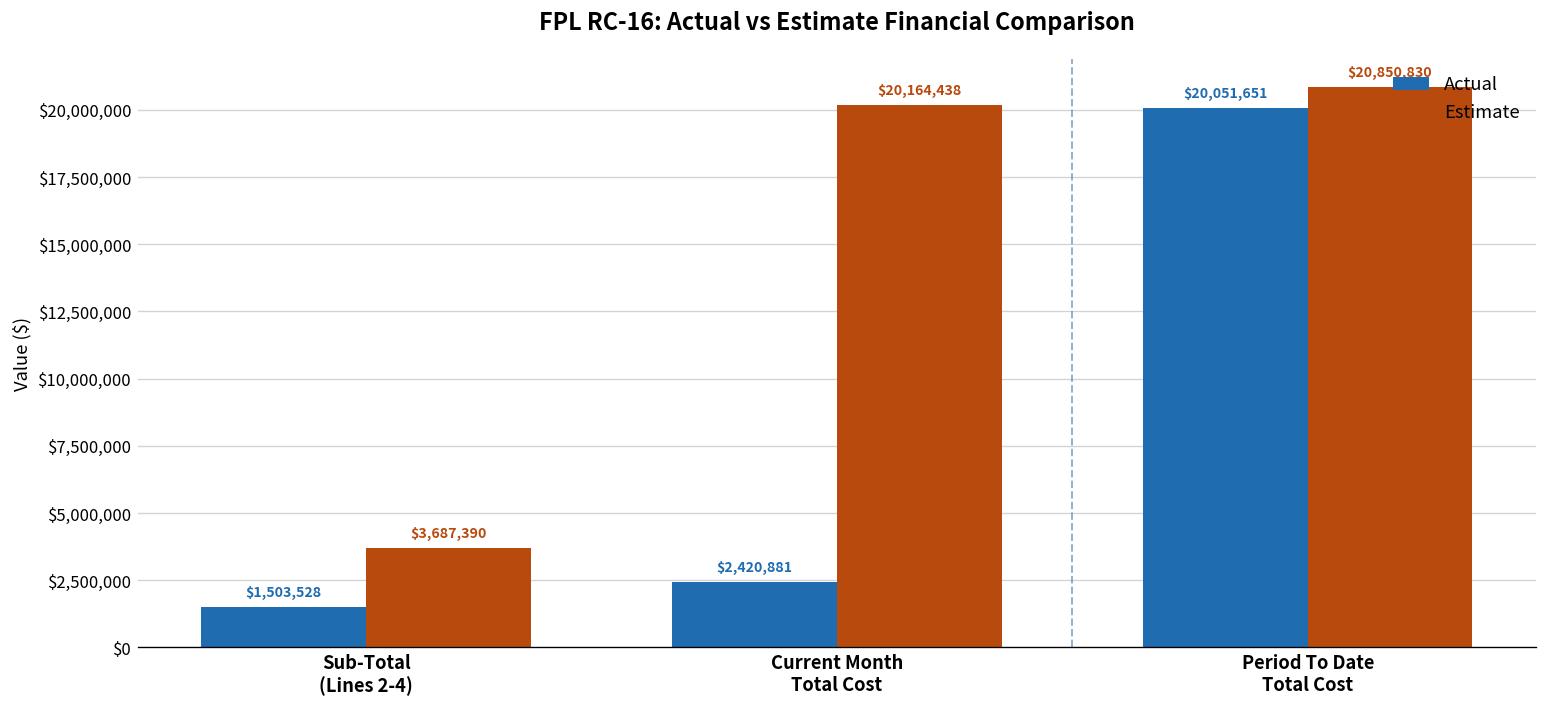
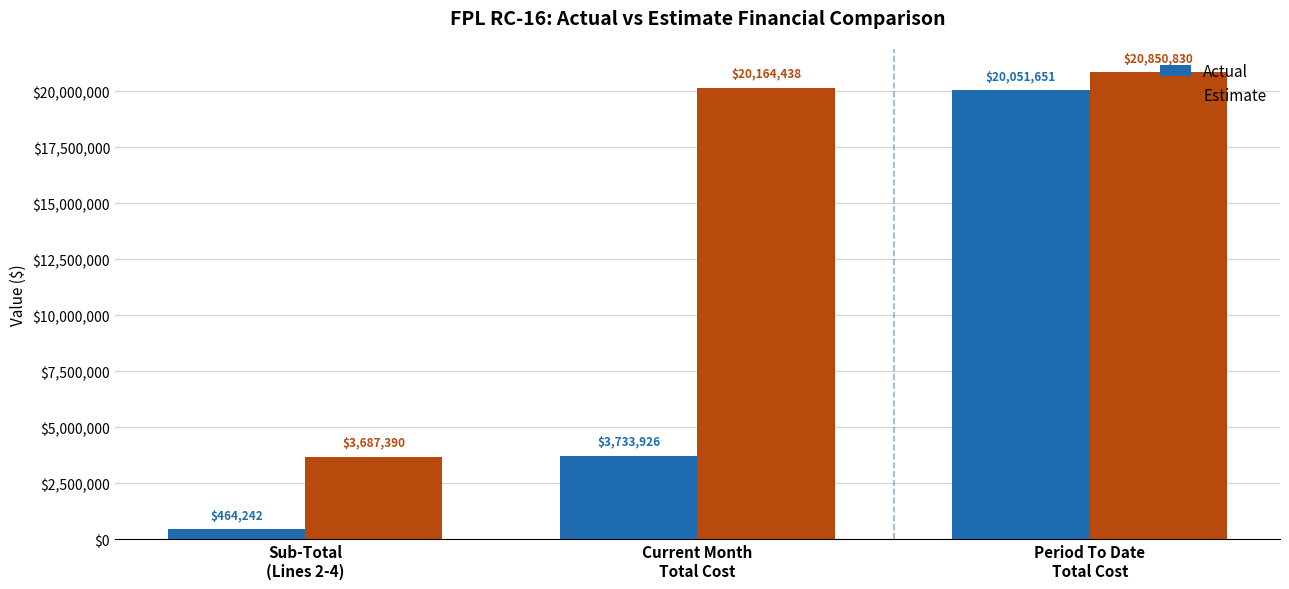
Actual, Sub-Total (Lines 2-4): $1,503,528 -> $464,242
Actual, Current Month Total Cost: $2,420,881 -> $3,733,926
